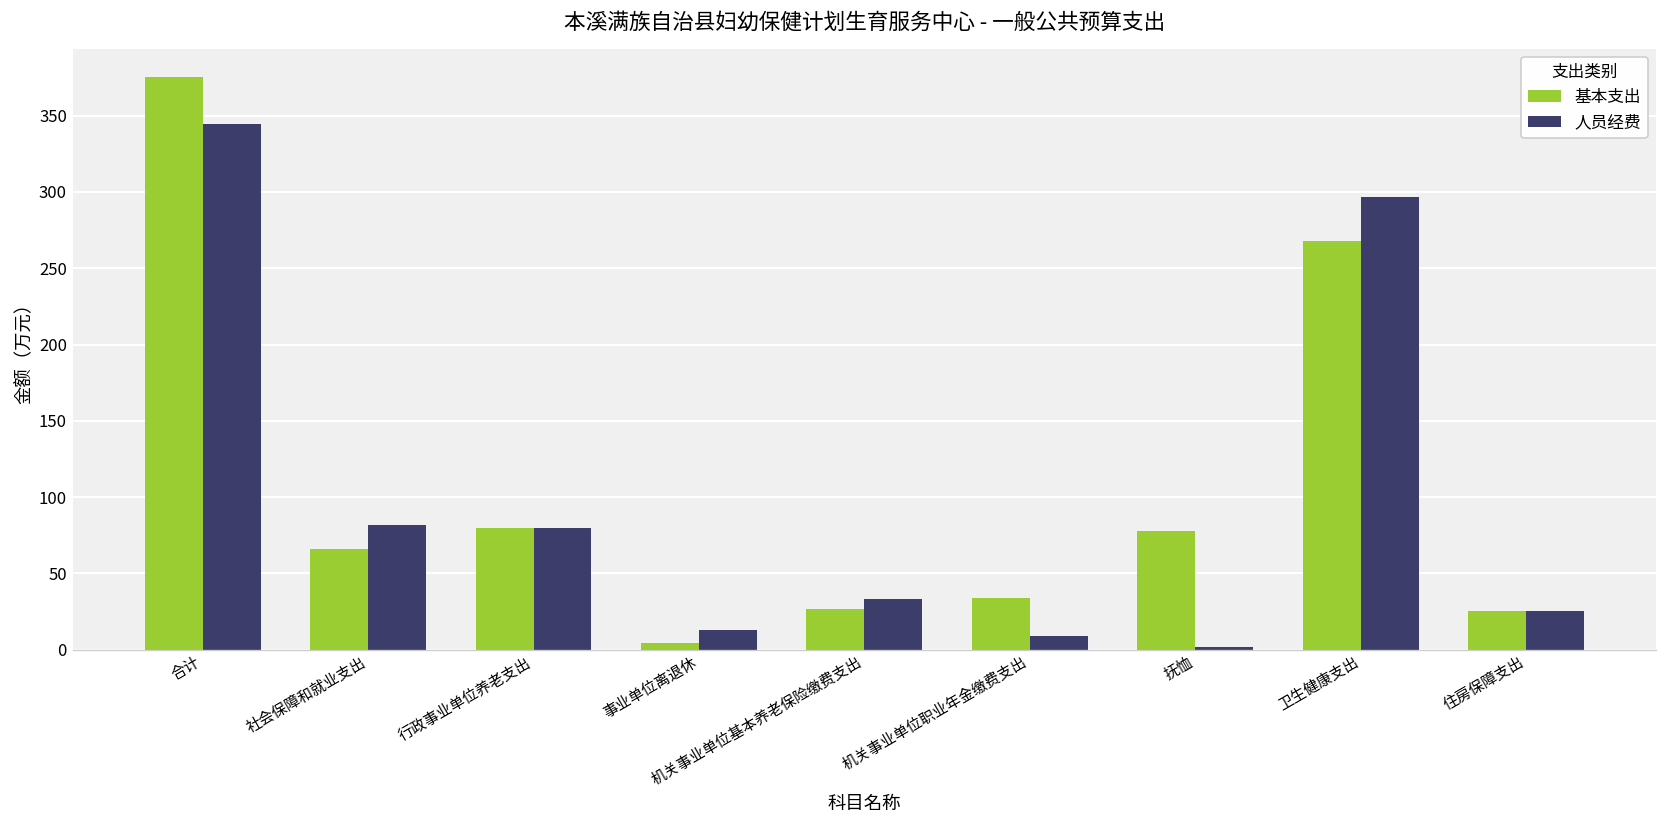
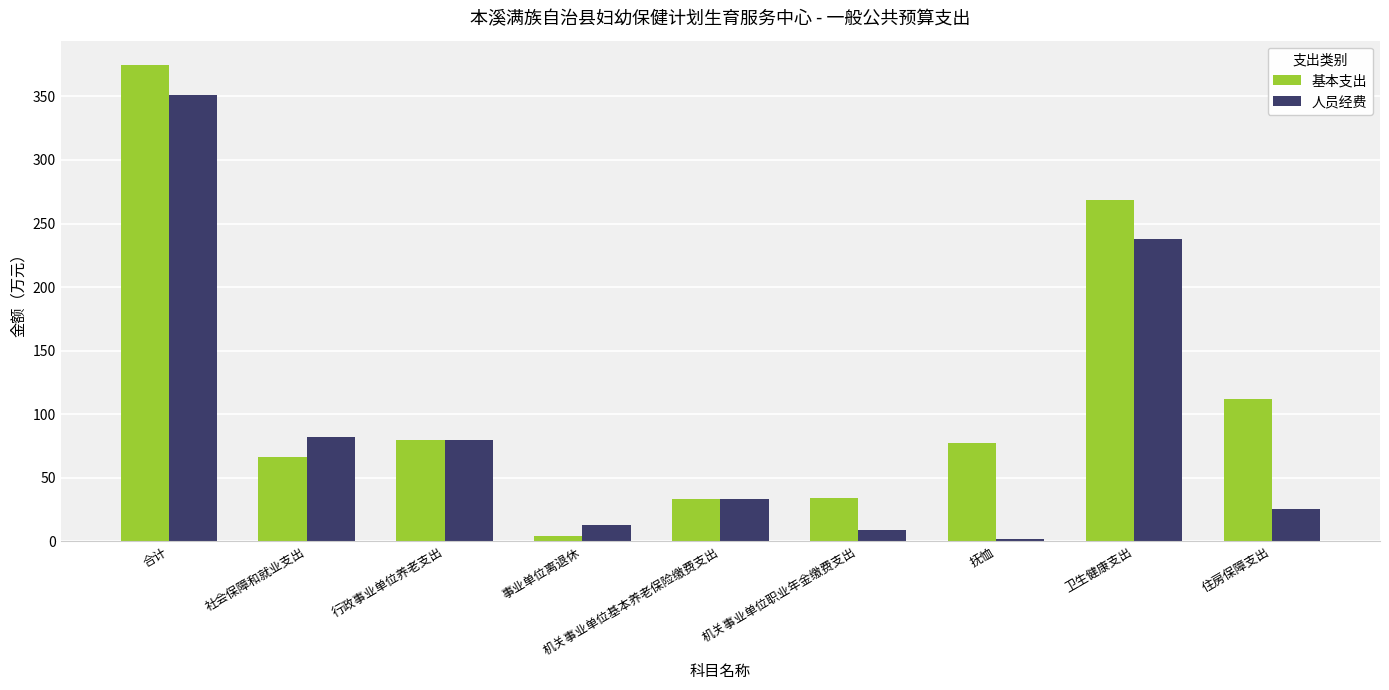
人员经费, 合计: 344 -> 351
基本支出, 机关事业单位基本养老保险缴费支出: 27 -> 33
人员经费, 卫生健康支出: 297 -> 237
基本支出, 住房保障支出: 25 -> 112
